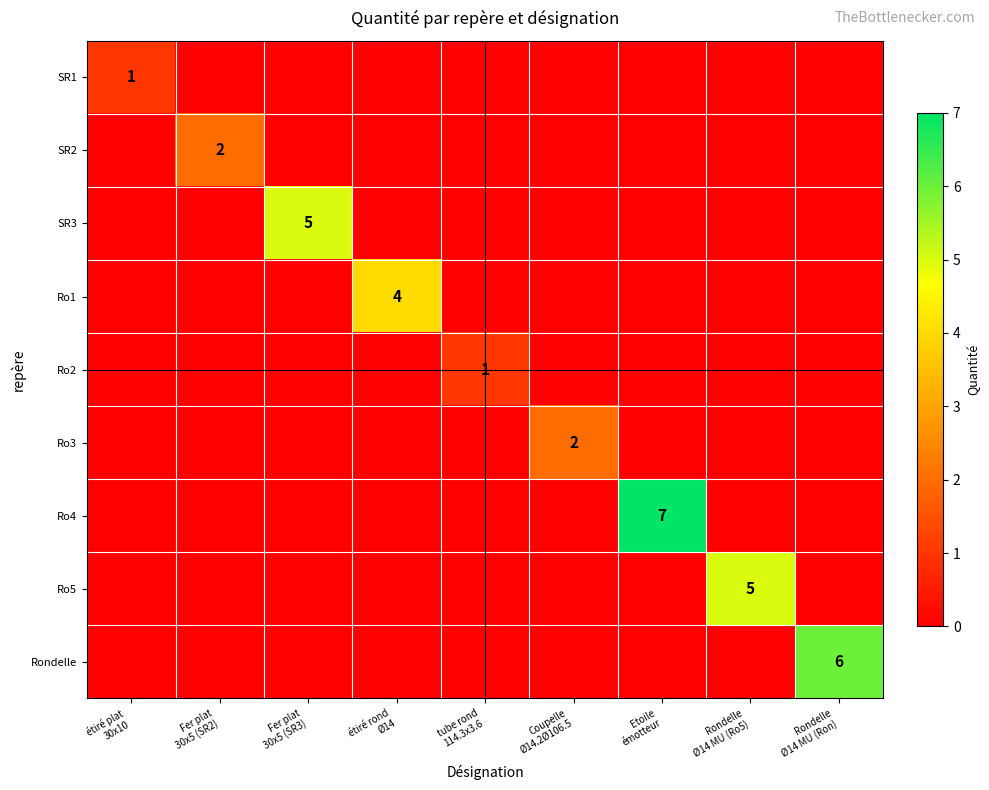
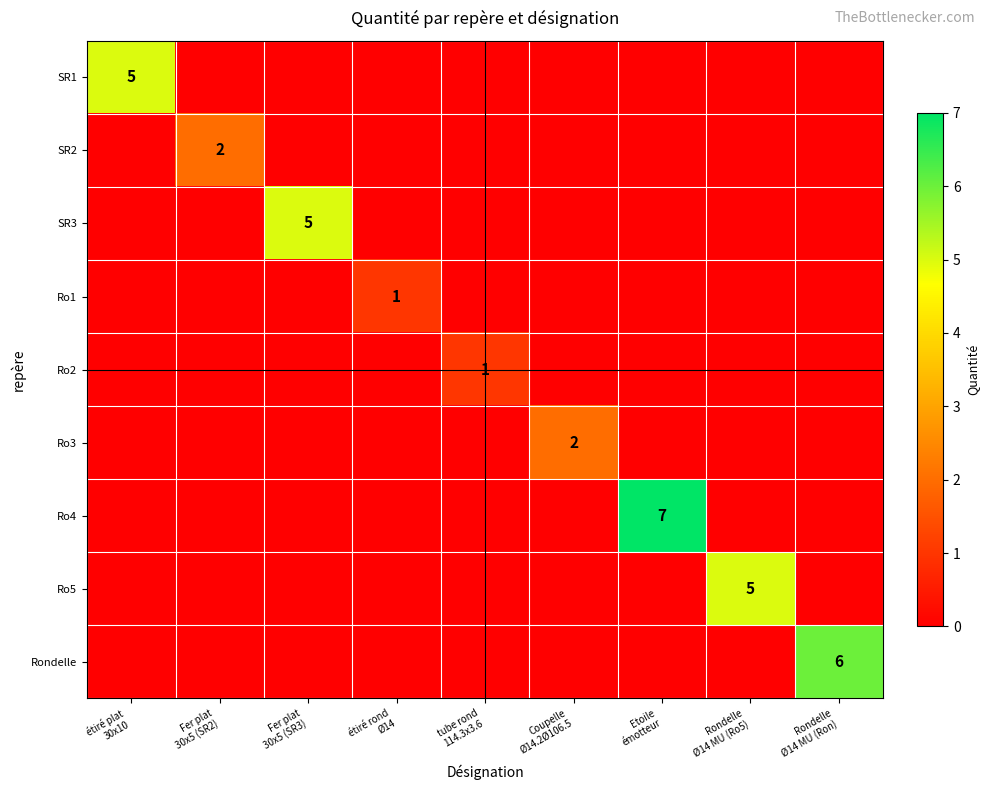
SR1, étiré plat 30x10: 1 -> 5
Ro1, étiré rond Ø14: 4 -> 1
